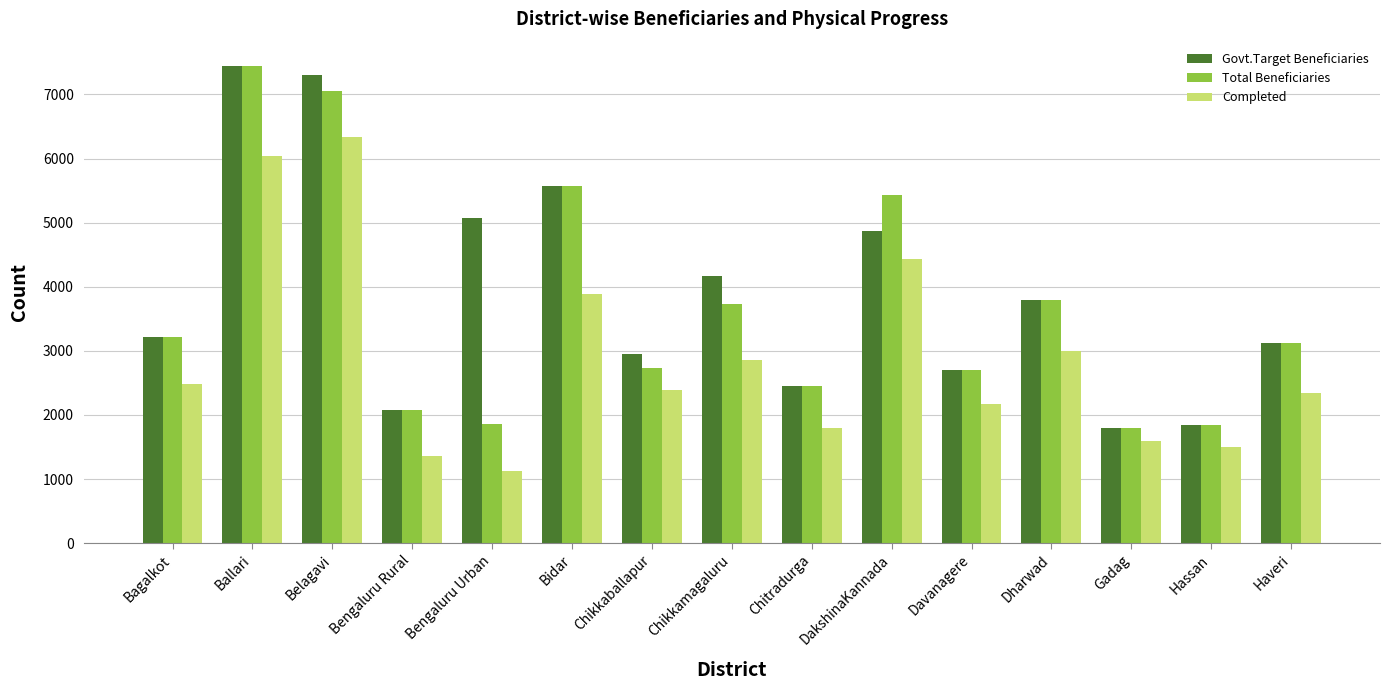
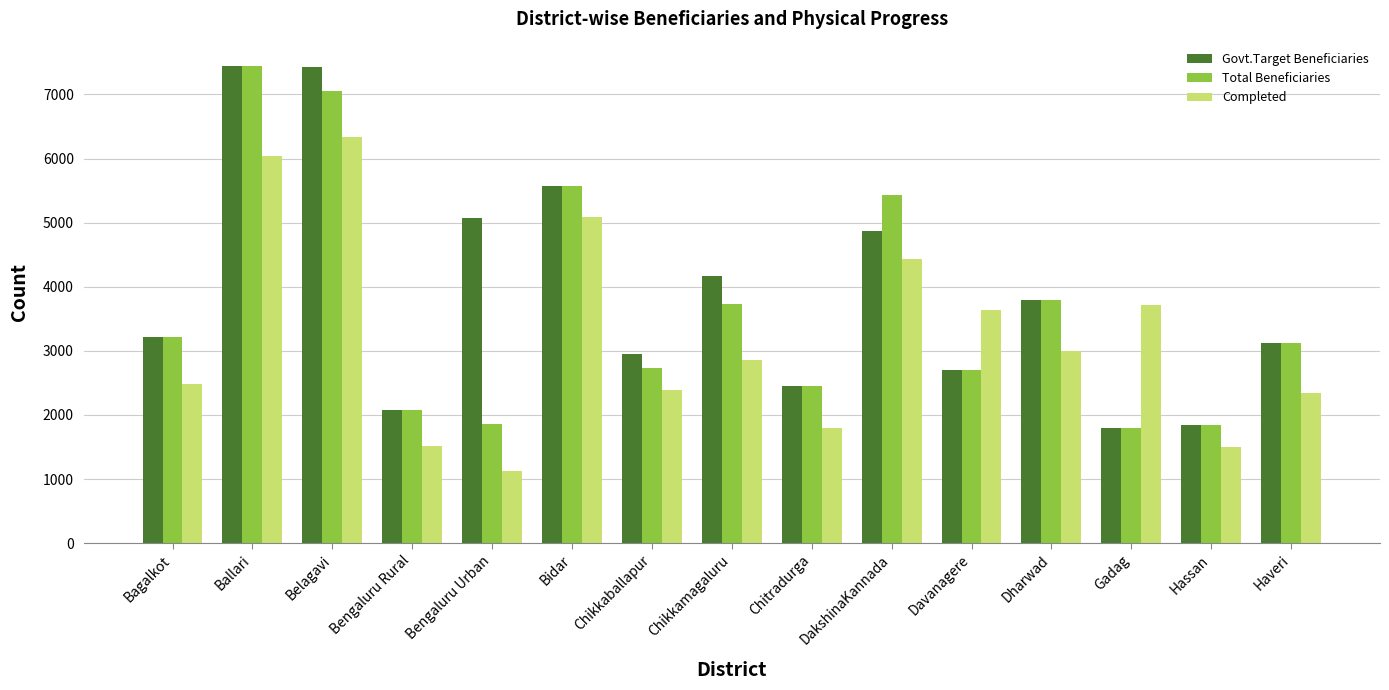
Govt.Target Beneficiaries, Belagavi: 7300 -> 7400
Completed, Bengaluru Rural: 1400 -> 1500
Completed, Bidar: 3900 -> 5100
Completed, Davanagere: 2200 -> 3600
Completed, Gadag: 1600 -> 3700
